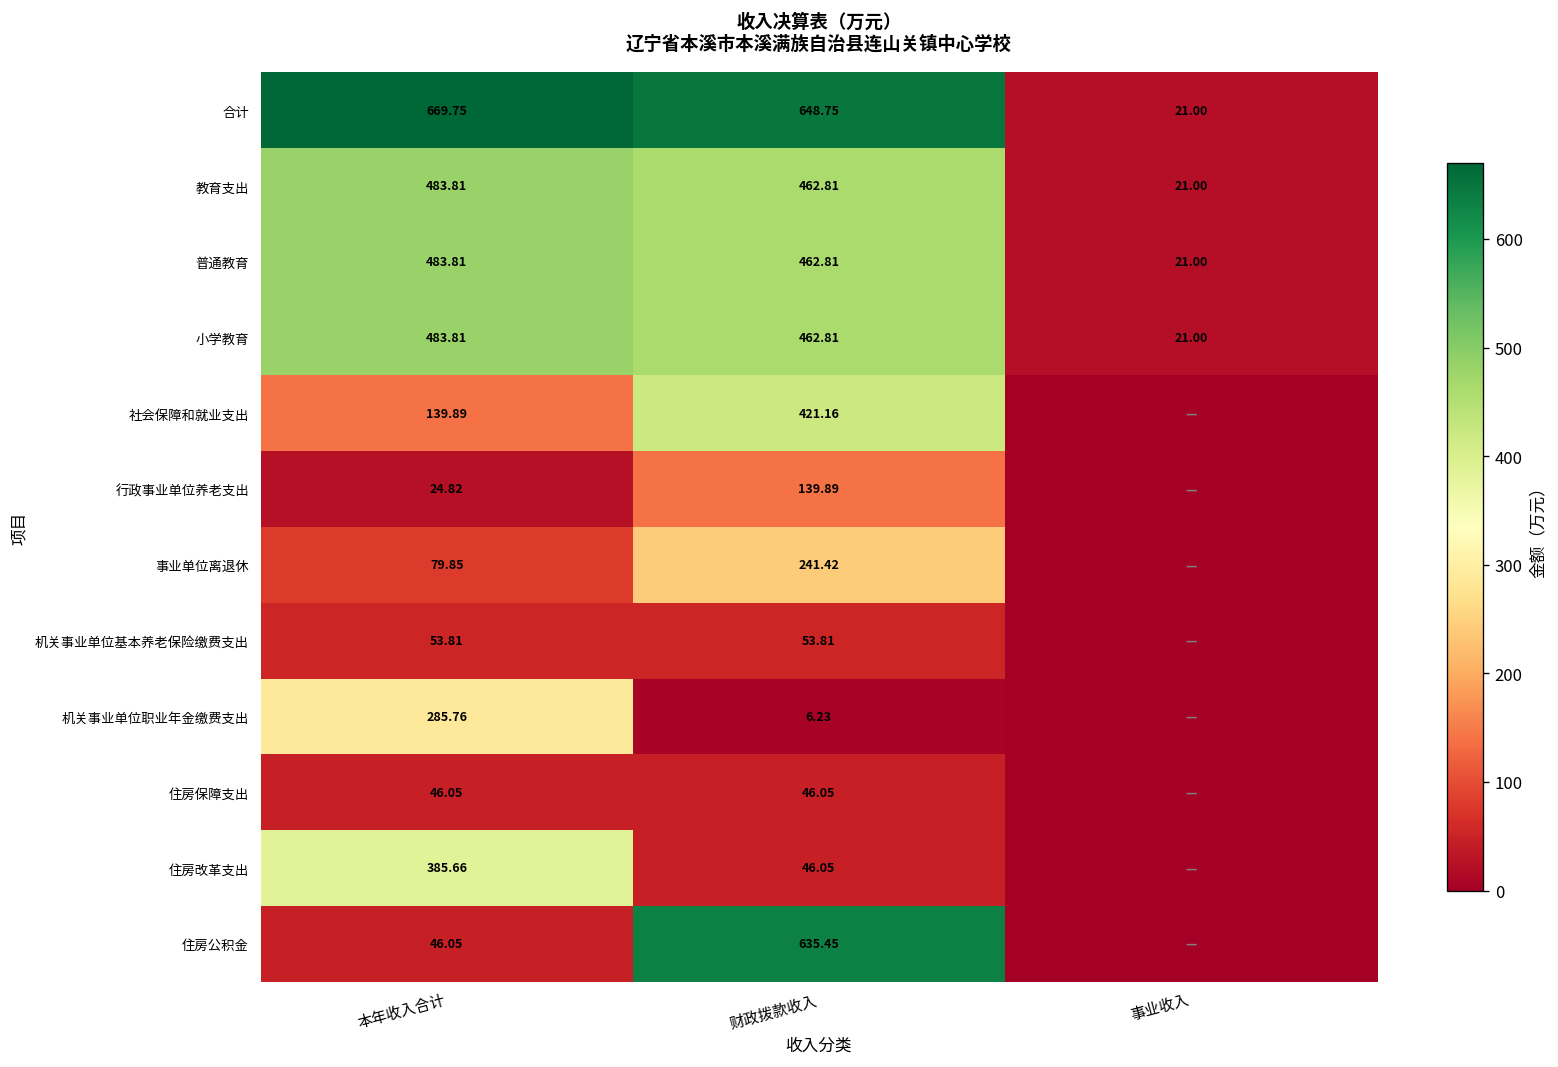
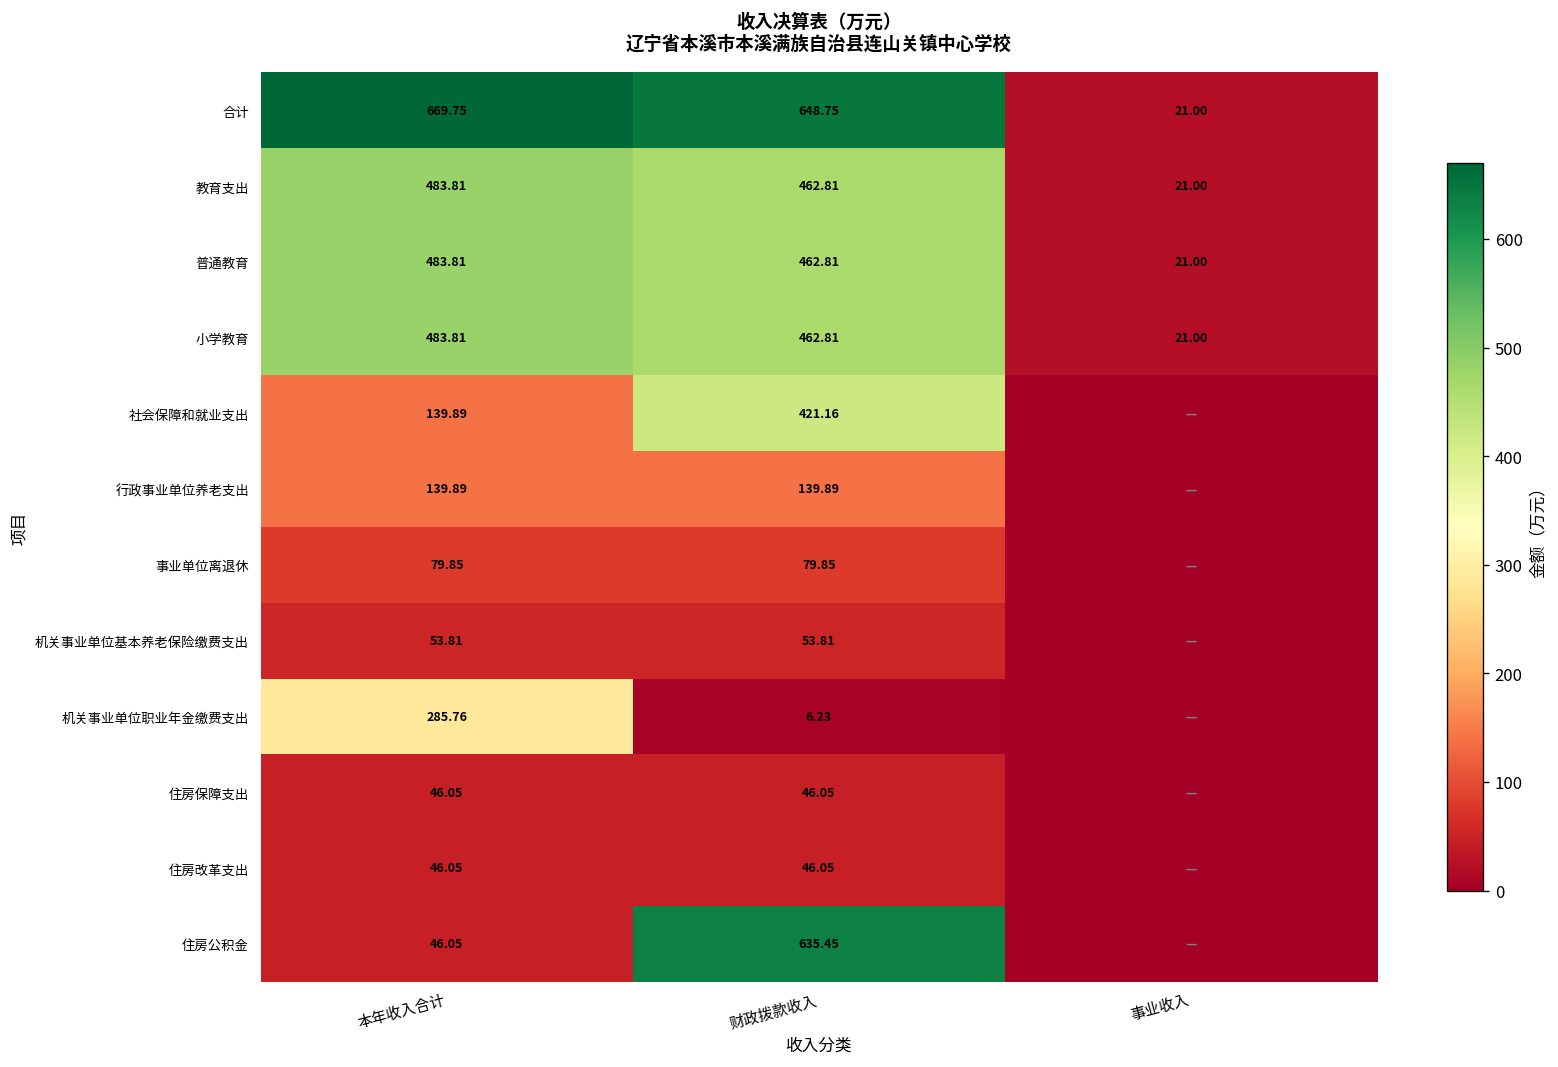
行政事业单位养老支出, 本年收入合计: 24.82 -> 139.89
事业单位离退休, 财政拨款收入: 241.42 -> 79.85
住房改革支出, 本年收入合计: 385.66 -> 46.05
